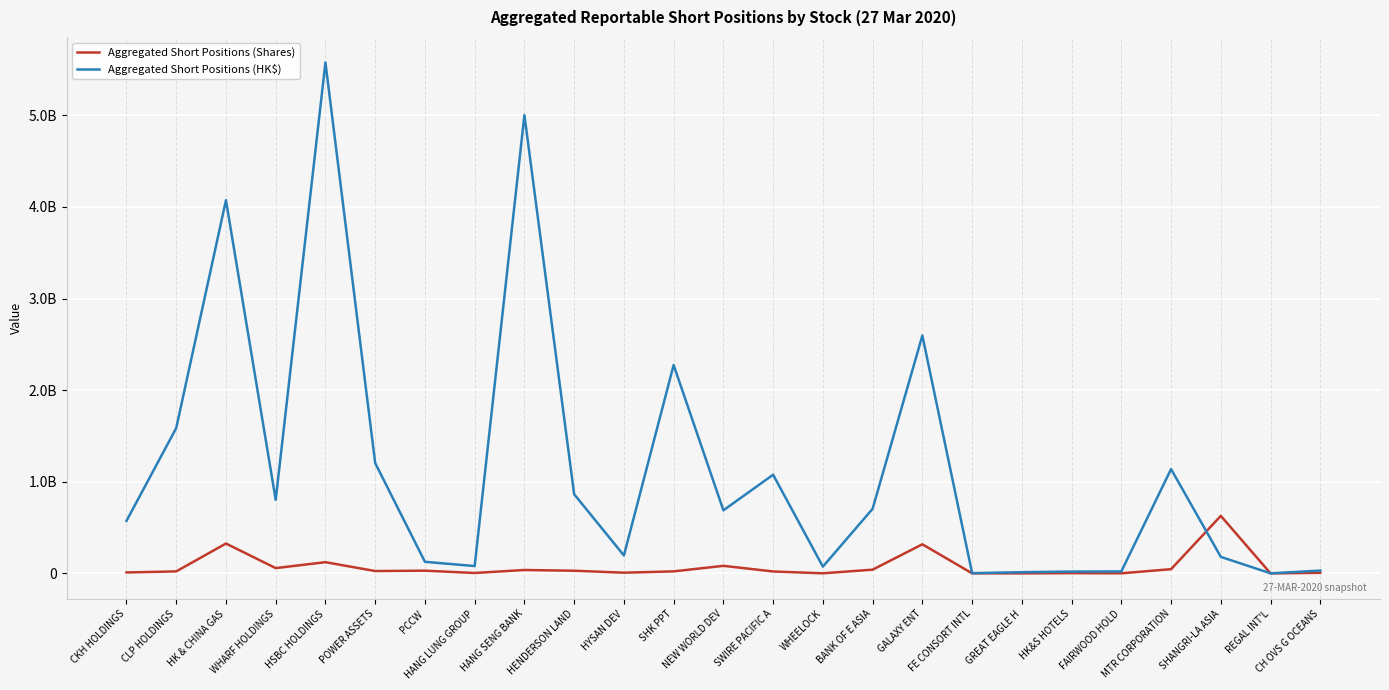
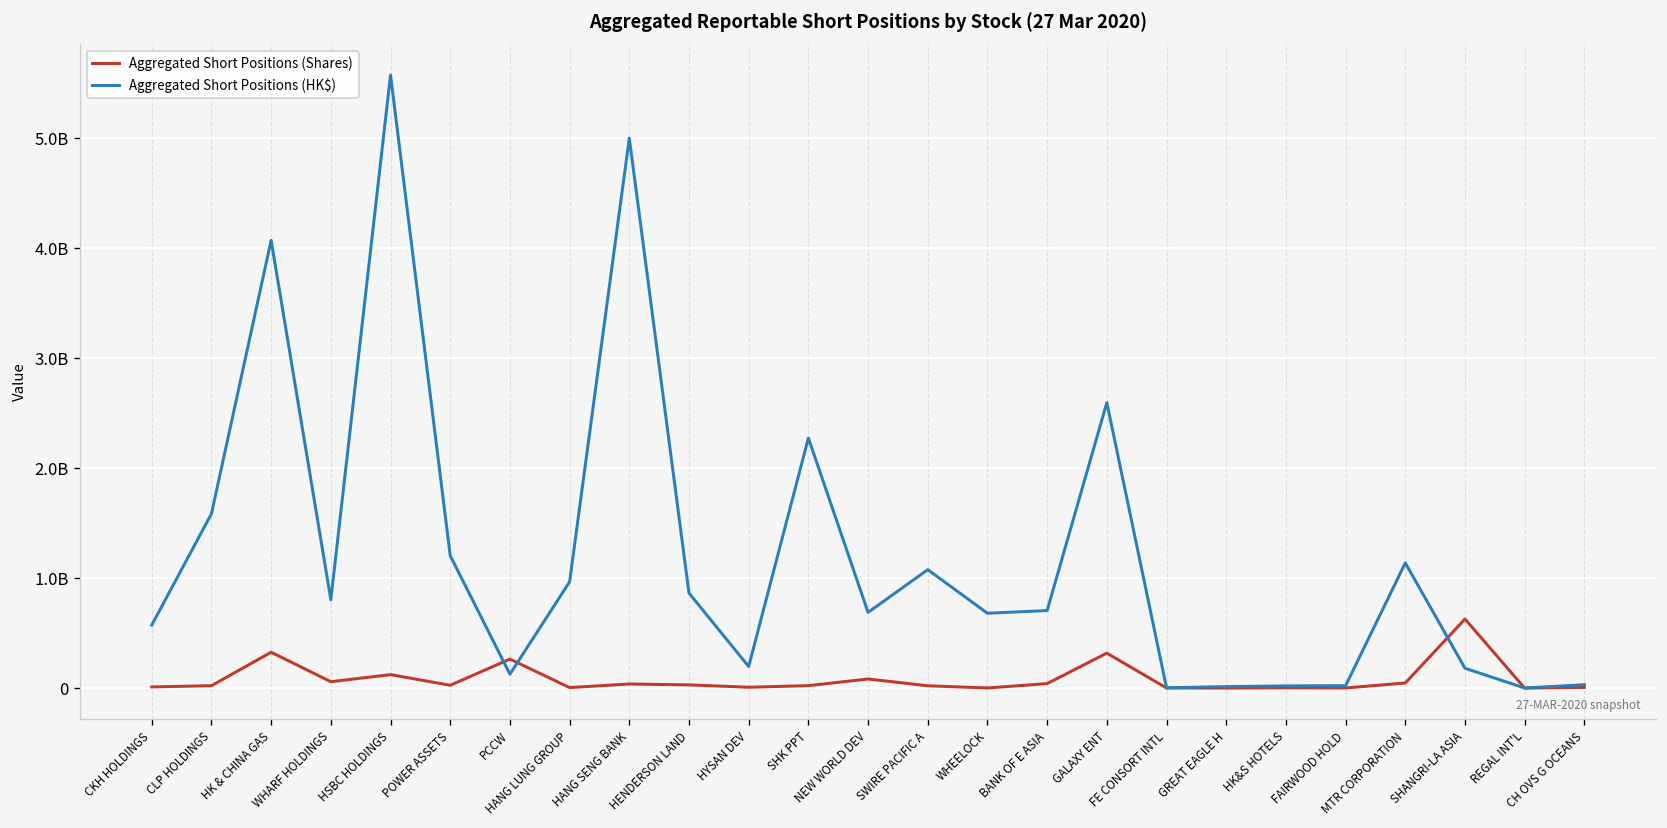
Aggregated Short Positions (Shares), PCCW: 0 -> 300000000
Aggregated Short Positions (HK$), HANG LUNG GROUP: 100000000 -> 1000000000
Aggregated Short Positions (HK$), WHEELOCK: 100000000 -> 700000000
